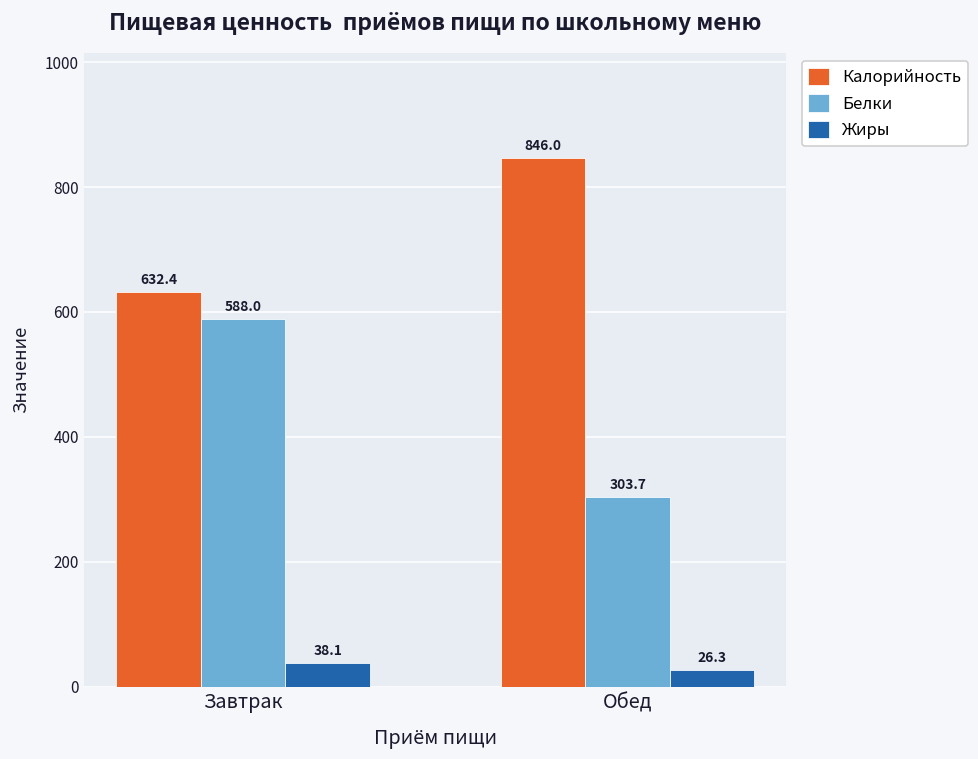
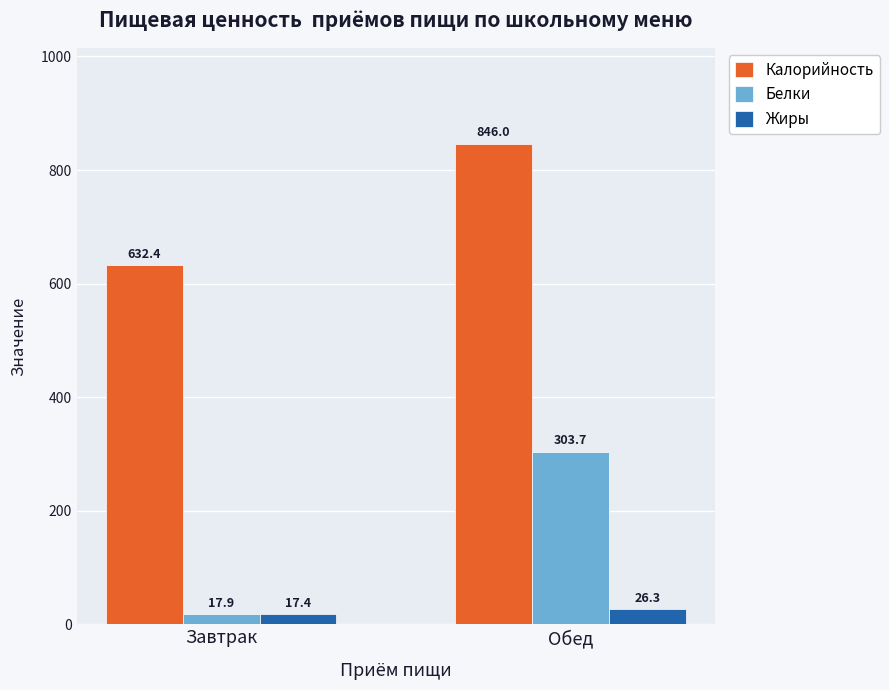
Белки, Завтрак: 588.0 -> 17.9
Жиры, Завтрак: 38.1 -> 17.4
